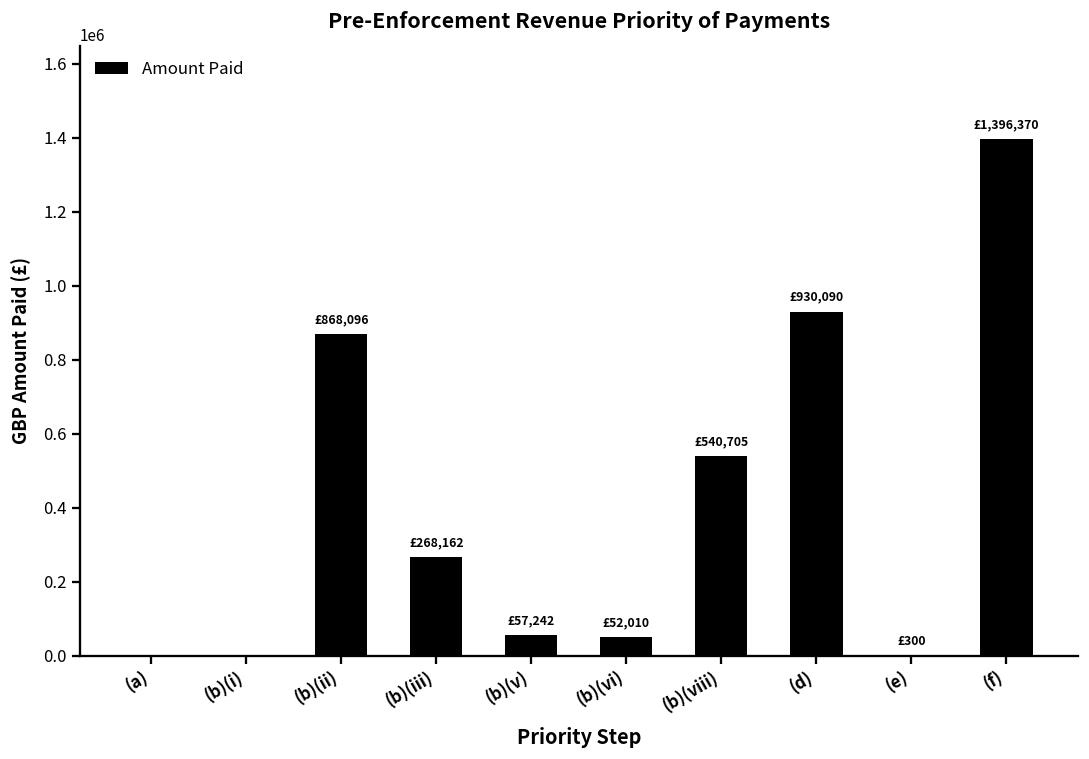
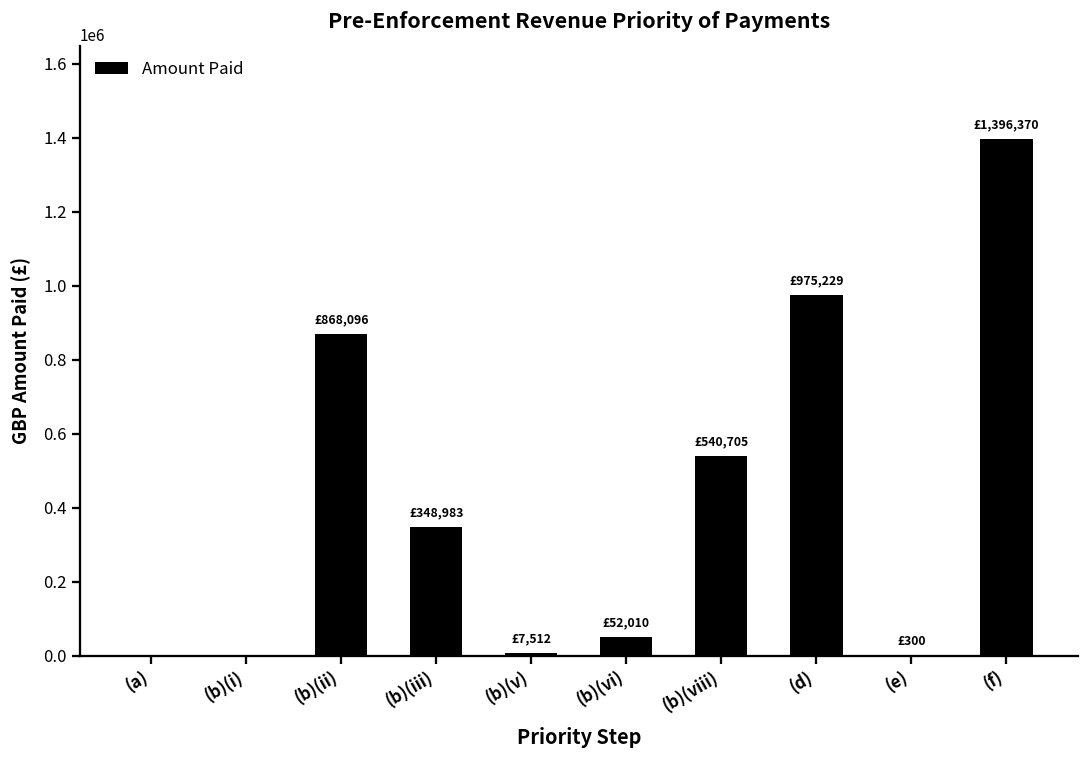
(b)(iii): £268,162 -> £348,983
(b)(v): £57,242 -> £7,512
(d): £930,090 -> £975,229
